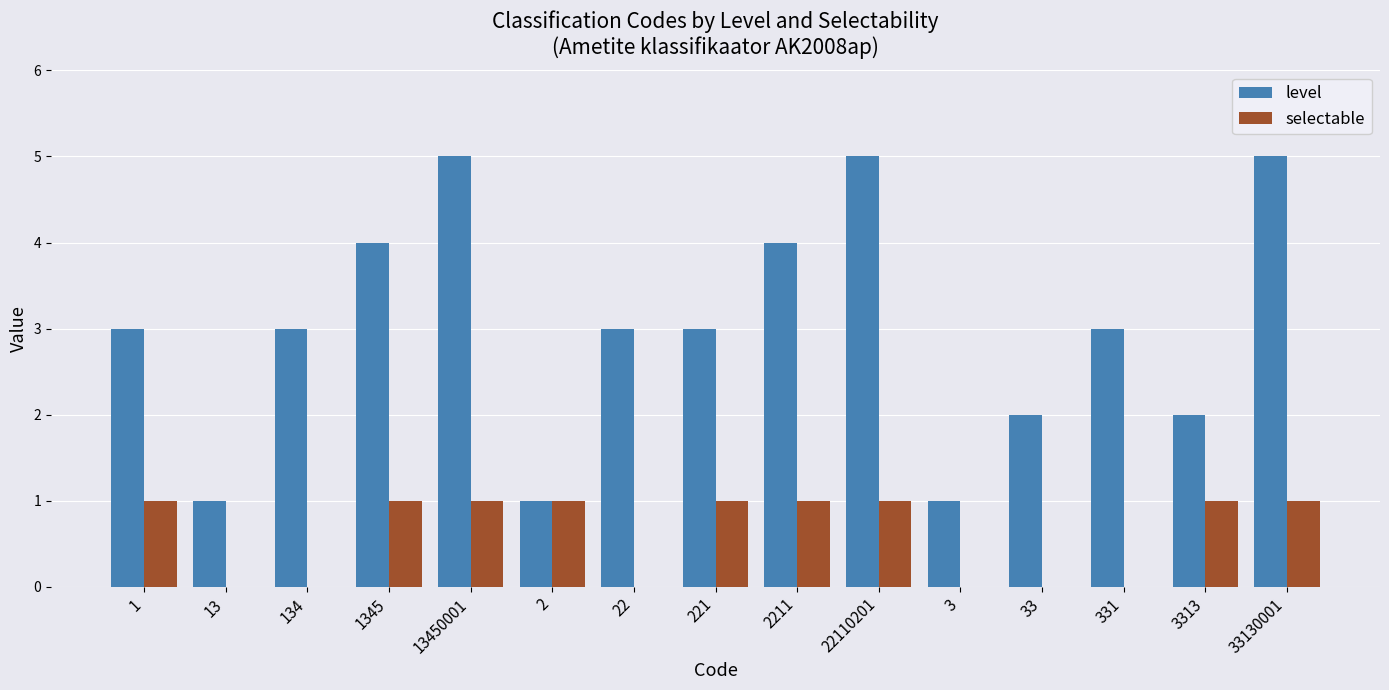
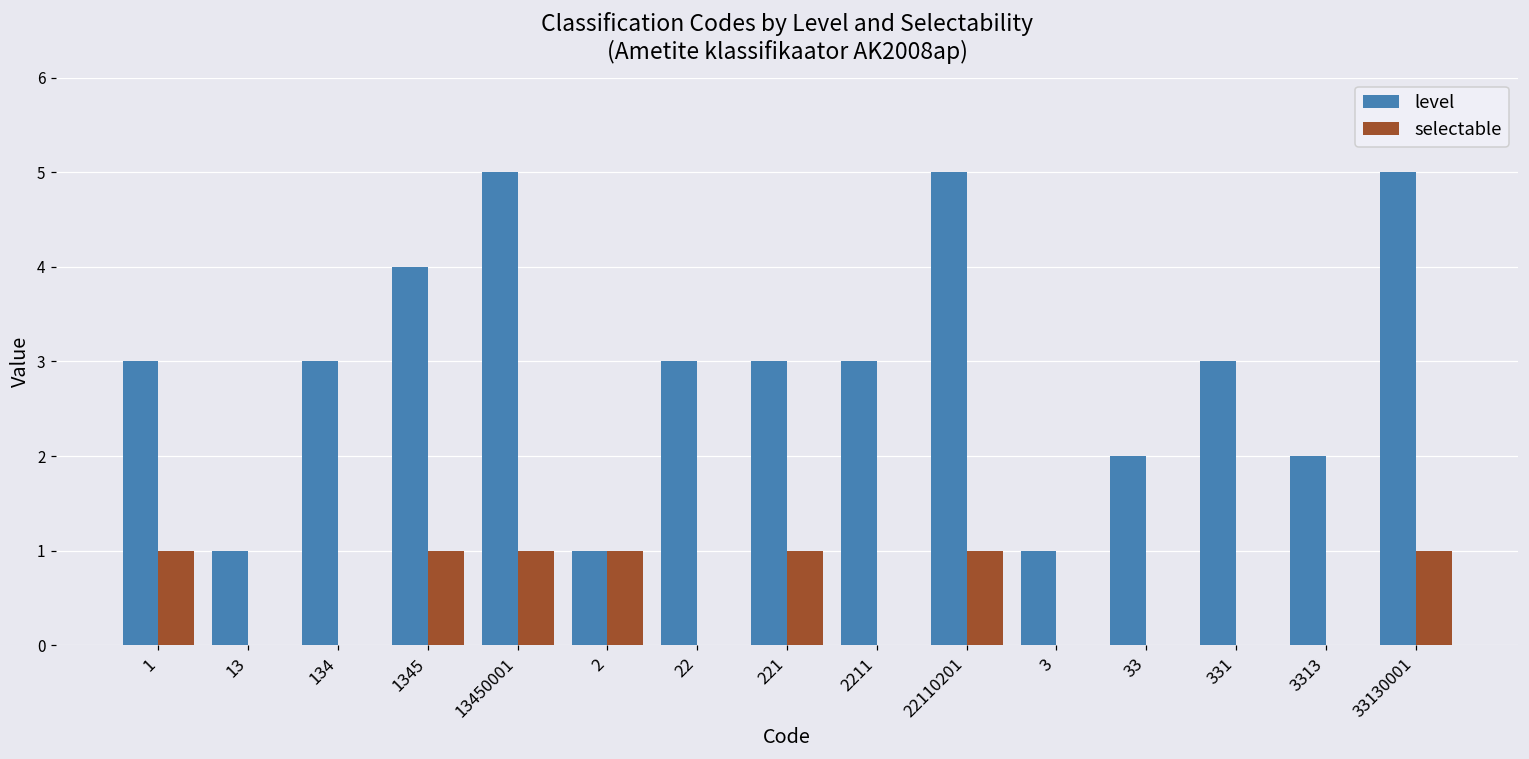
level, 2211: 4 -> 3
selectable, 2211: 1 -> 0
selectable, 3313: 1 -> 0
